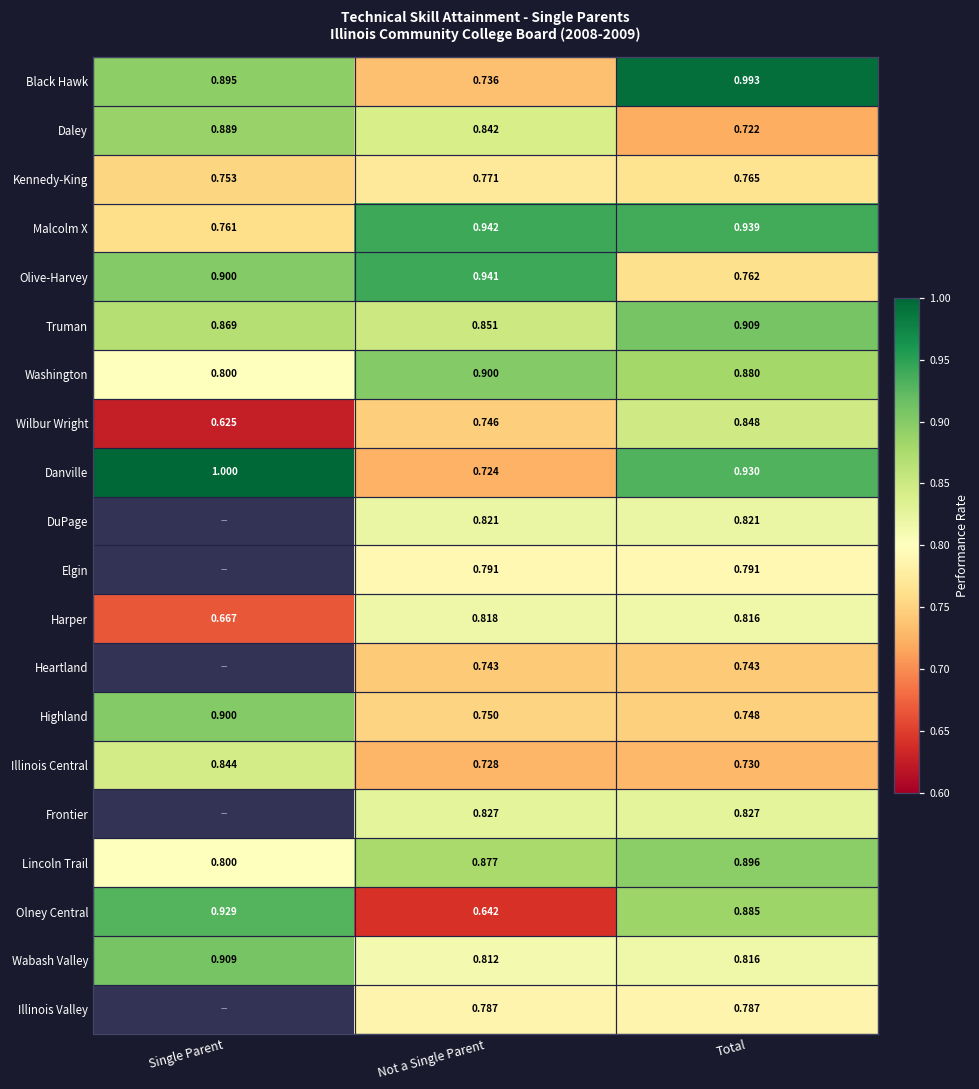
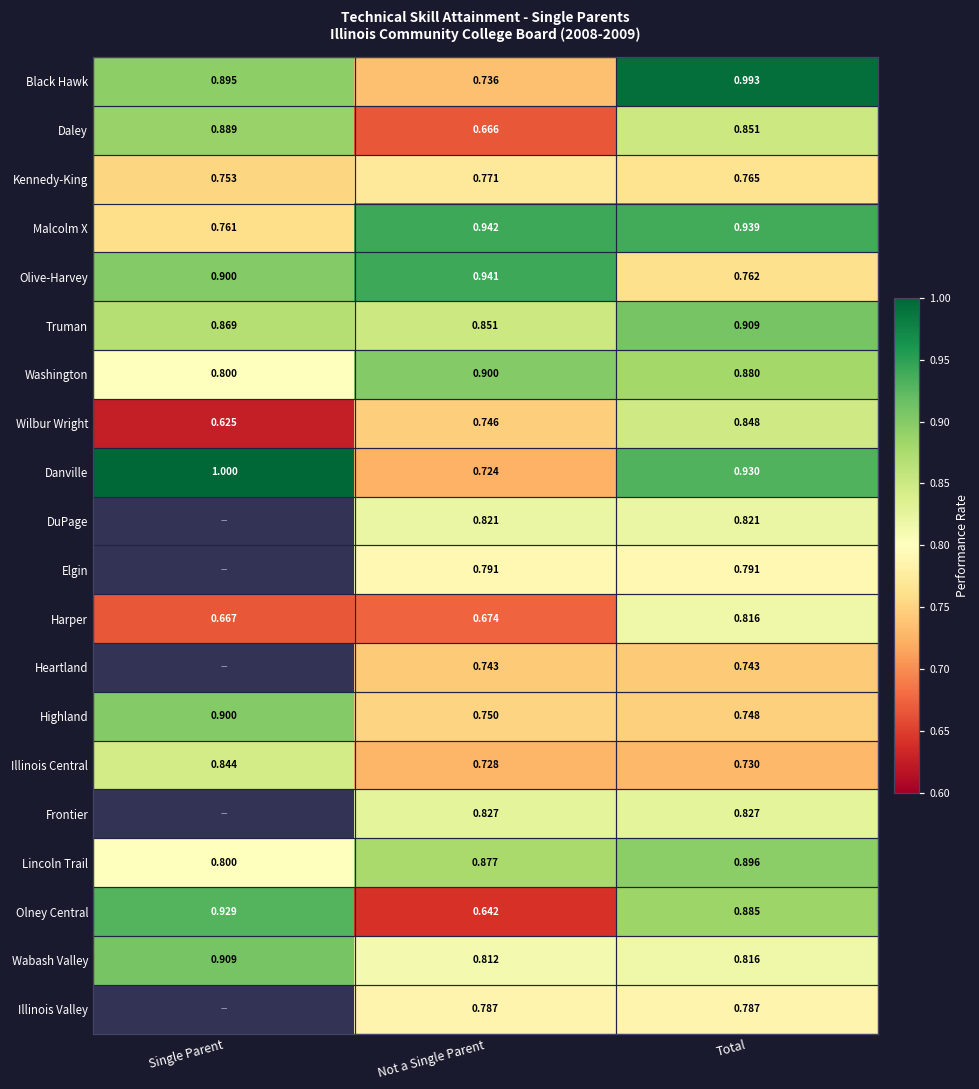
Daley, Not a Single Parent: 0.842 -> 0.666
Daley, Total: 0.722 -> 0.851
Harper, Not a Single Parent: 0.818 -> 0.674
